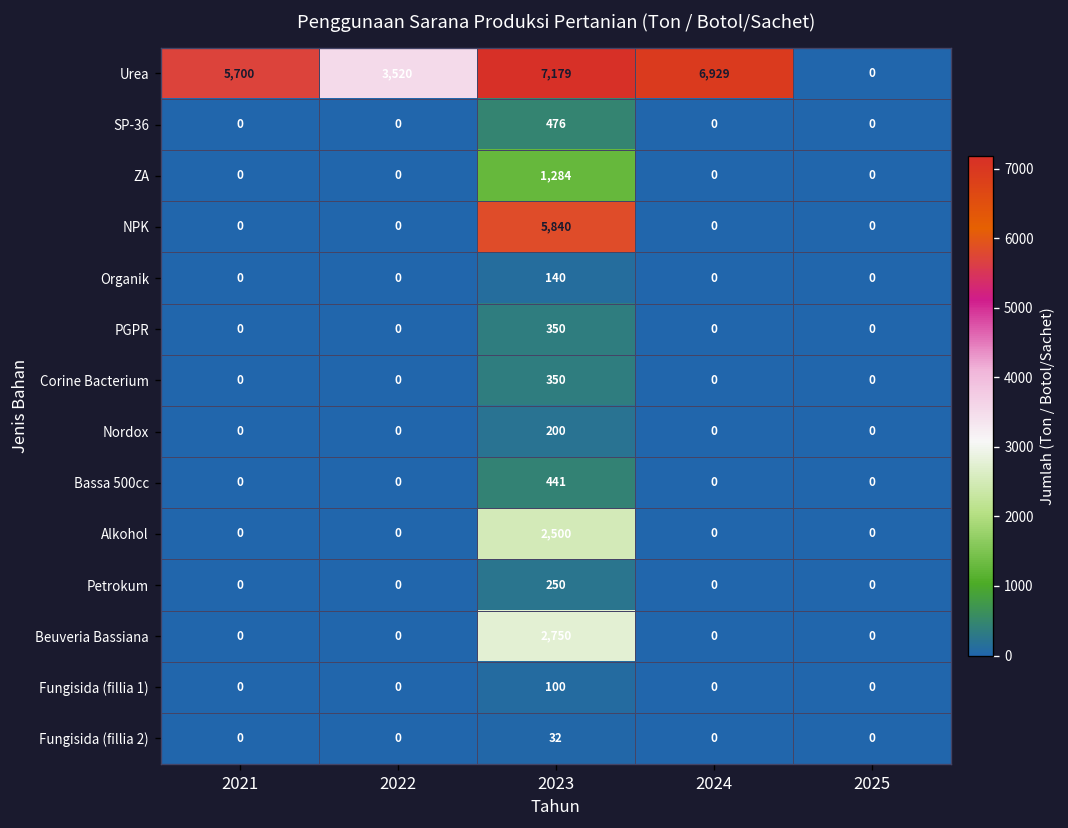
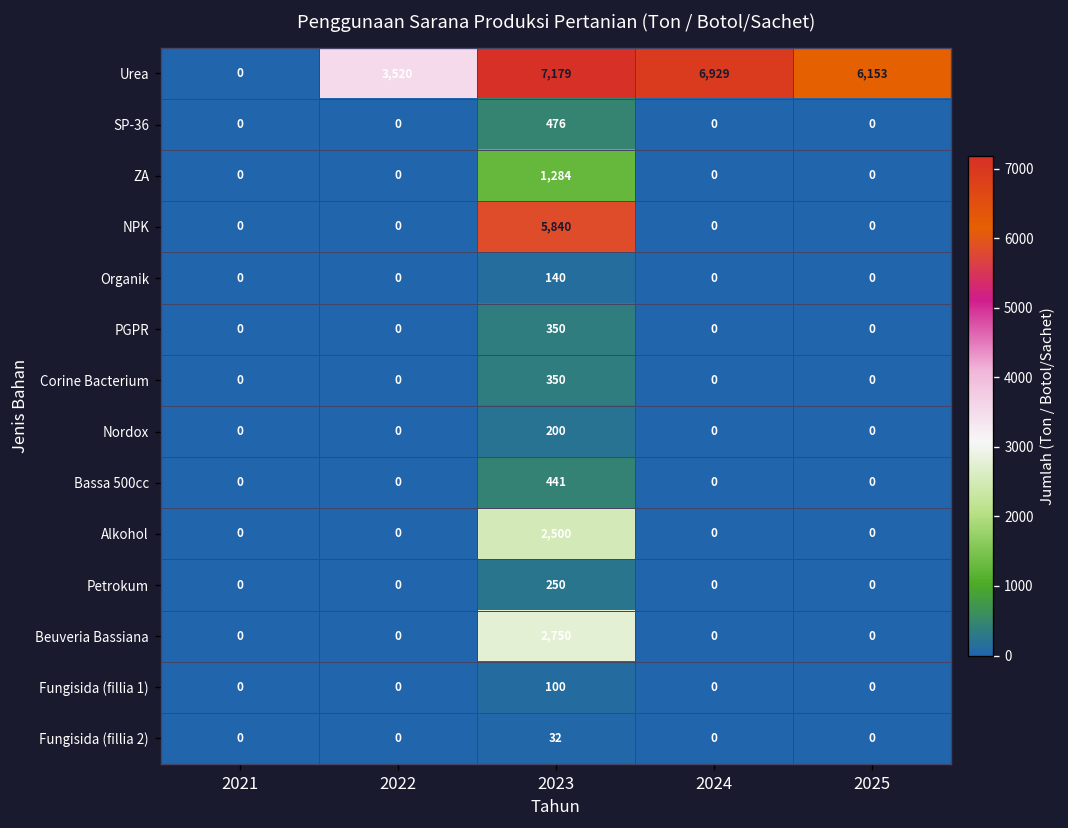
Urea, 2021: 5,700 -> 0
Urea, 2025: 0 -> 6,153
